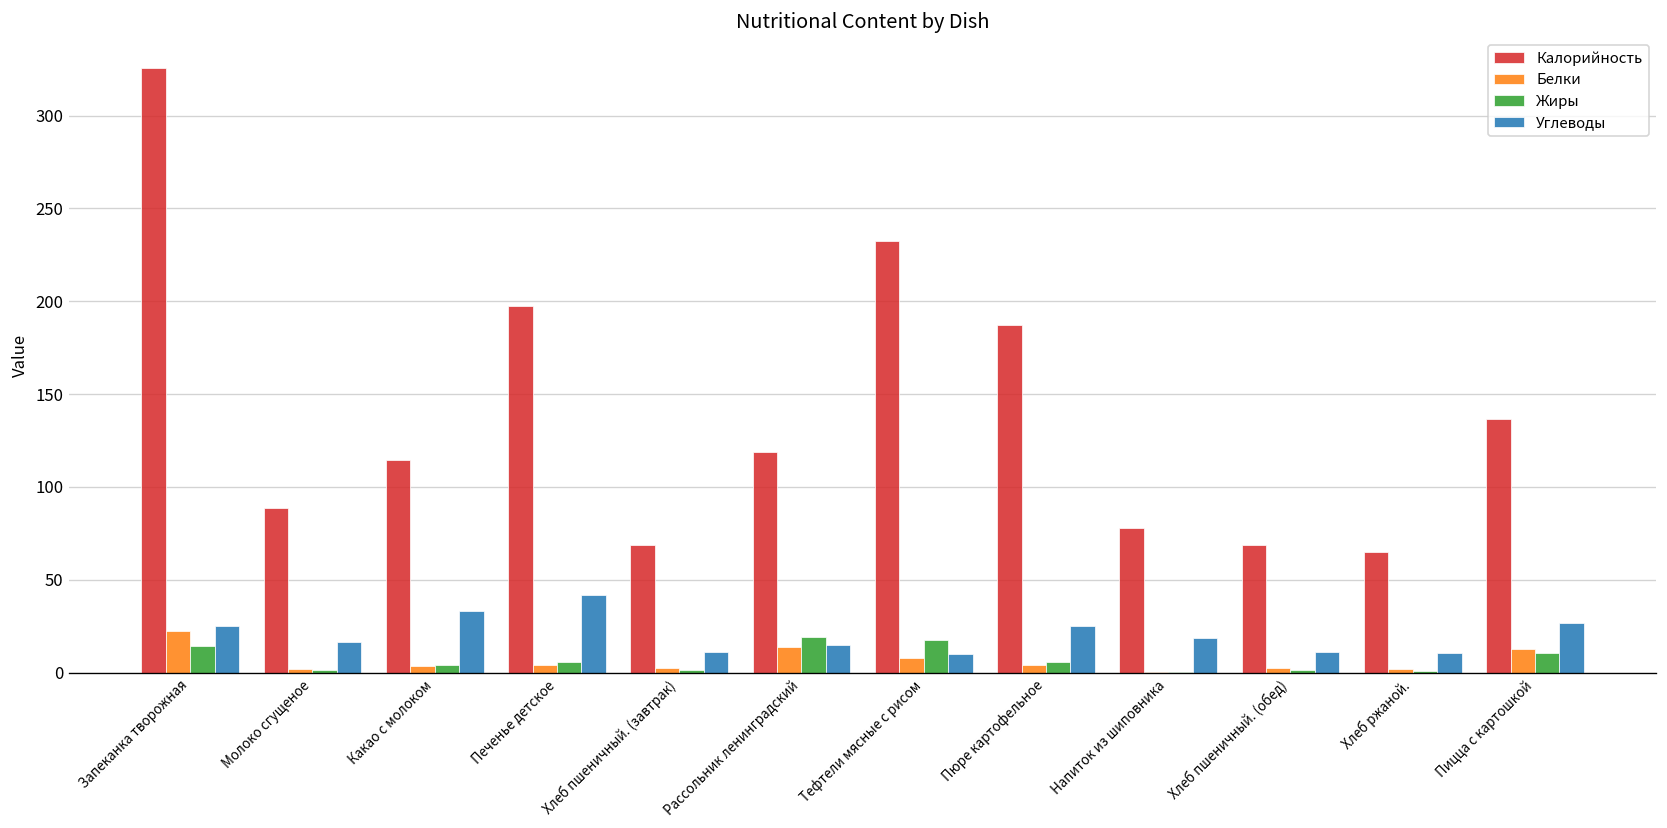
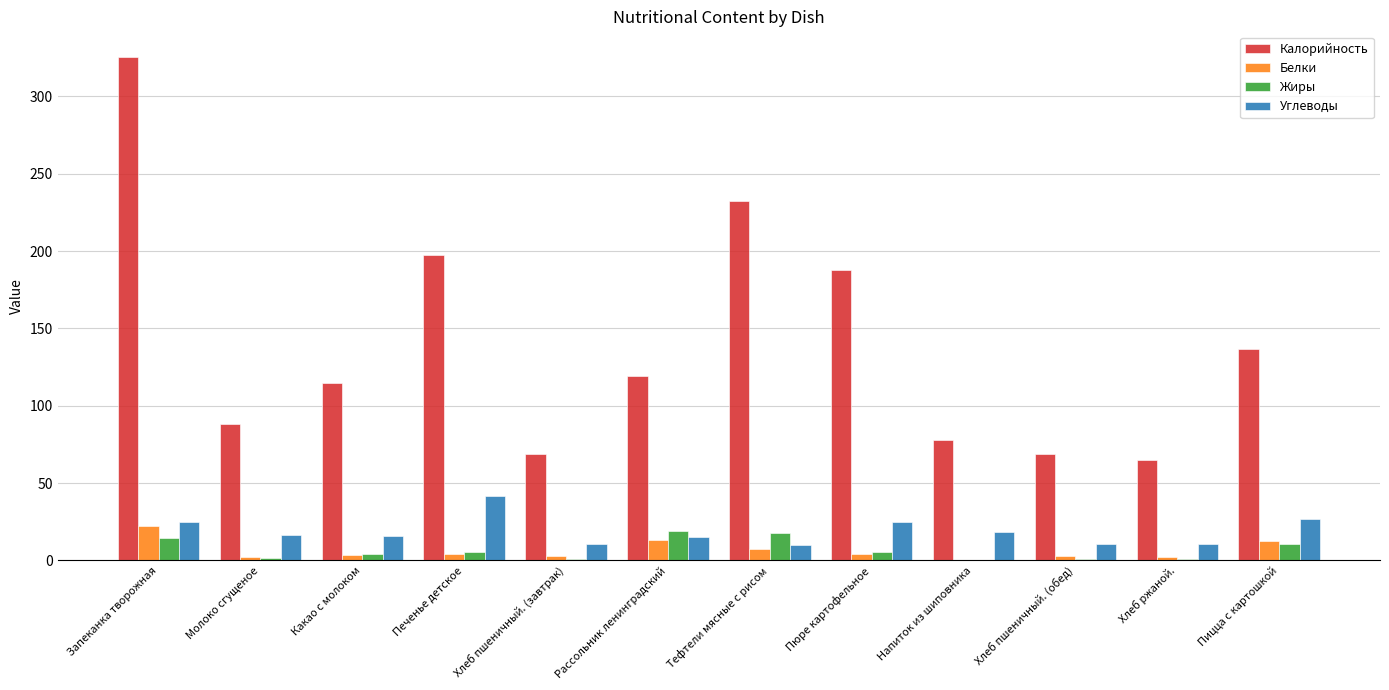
Углеводы, Какао с молоком: 33 -> 16
